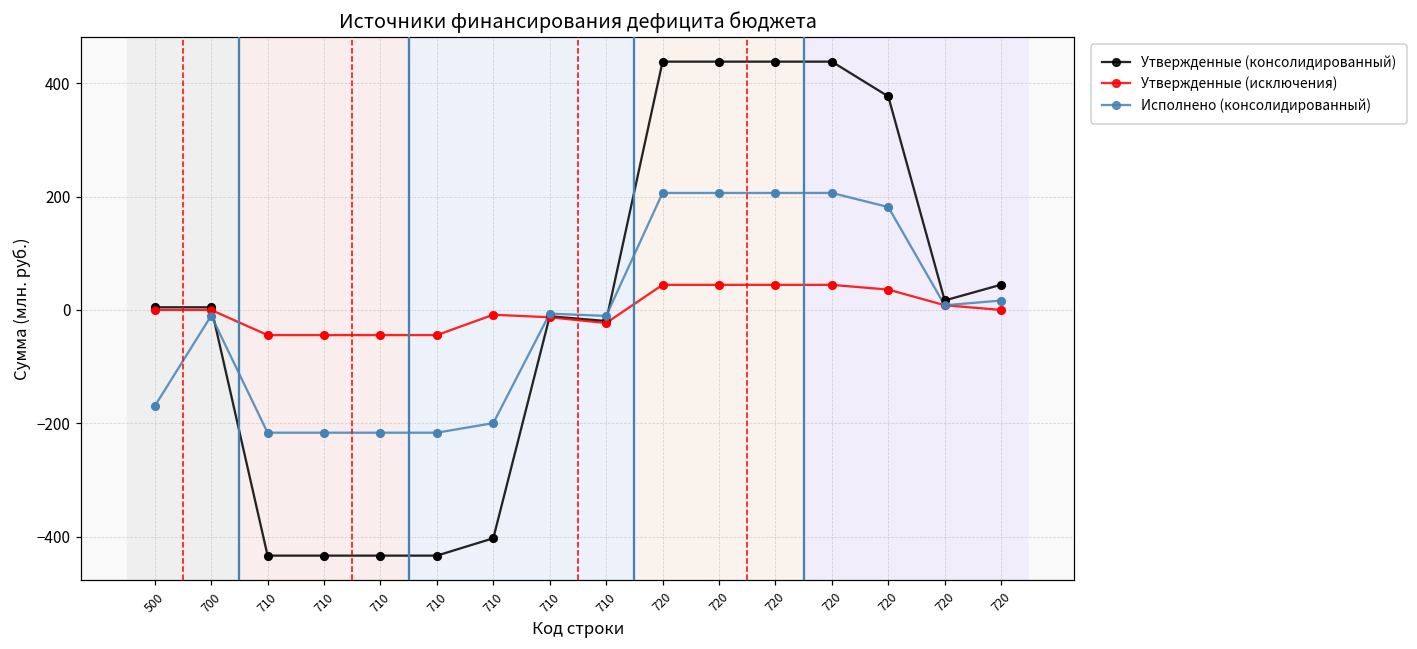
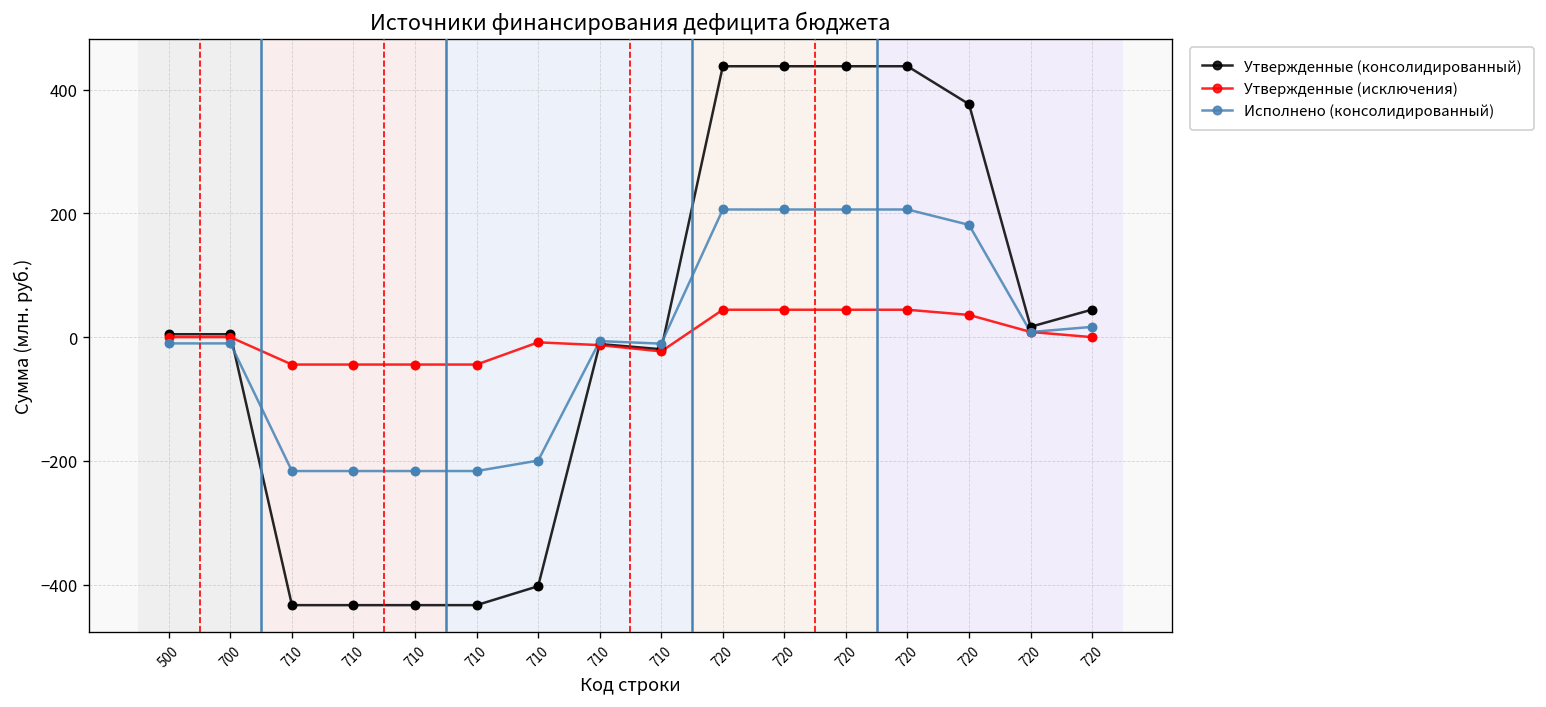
Исполнено (консолидированный), 500: -170 -> -10
